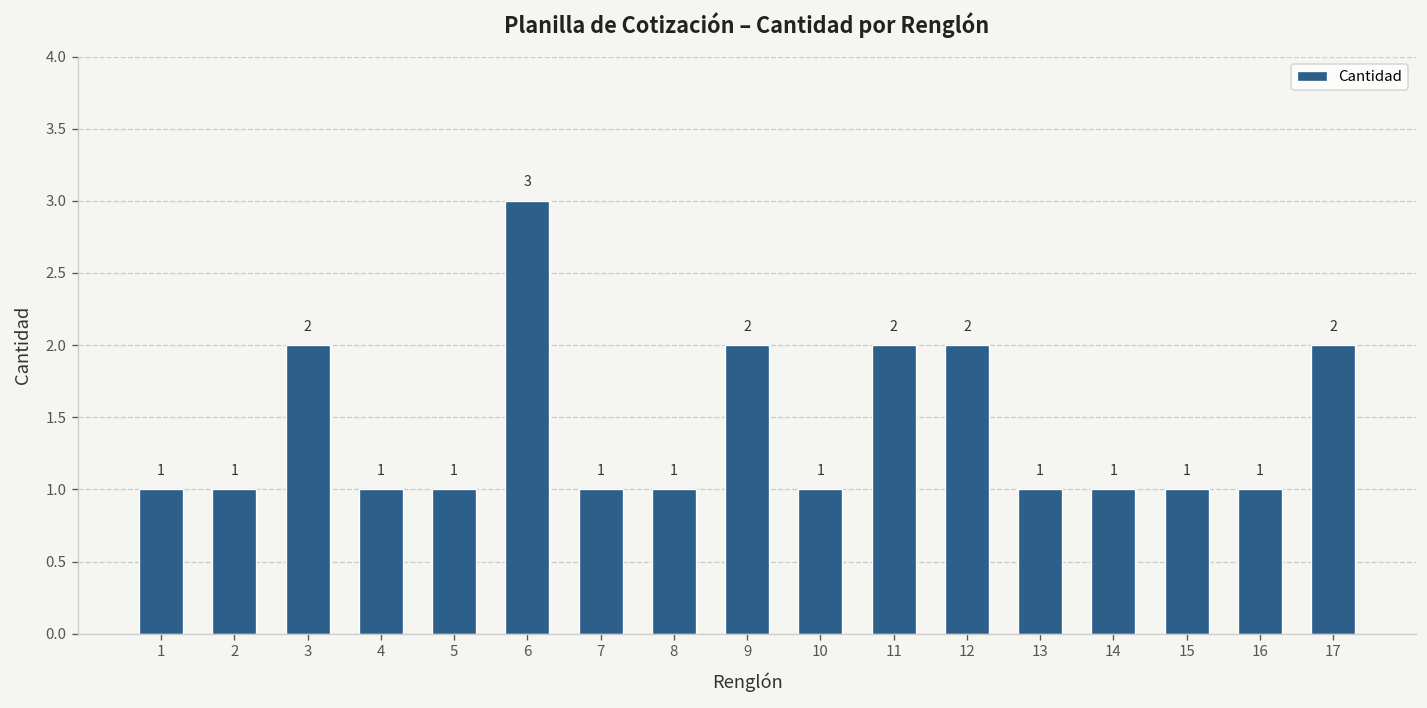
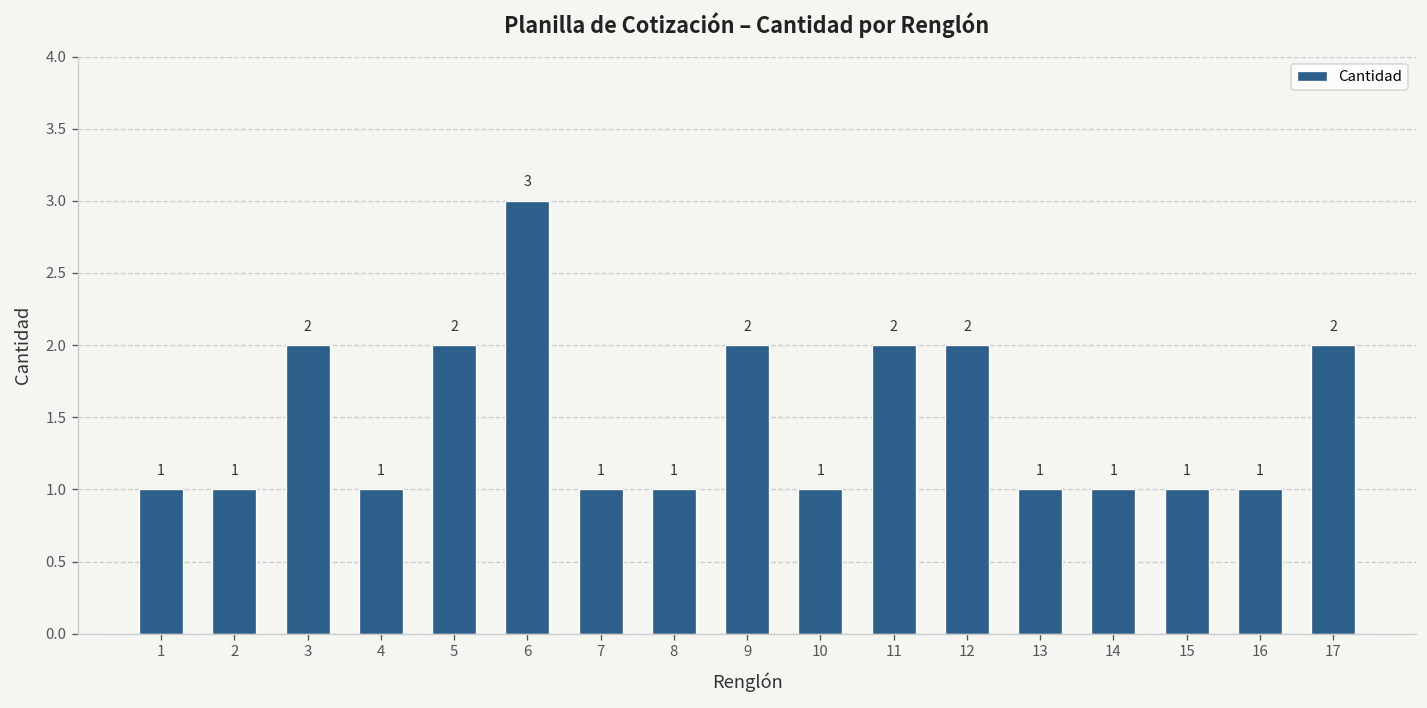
5: 1 -> 2
